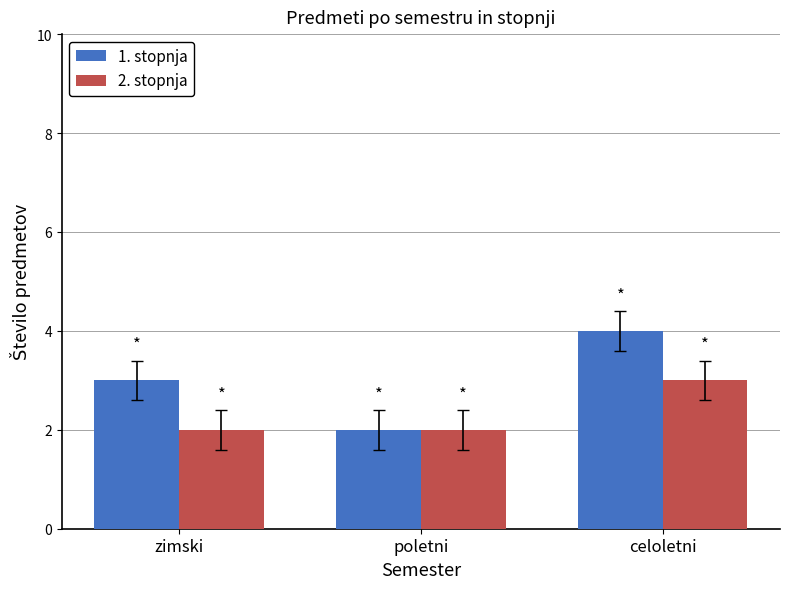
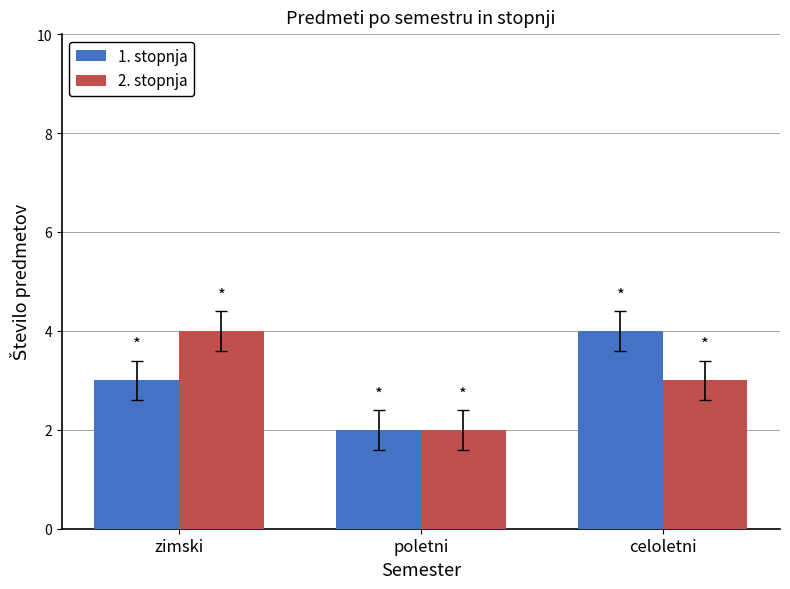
2. stopnja, zimski: 2 -> 4
